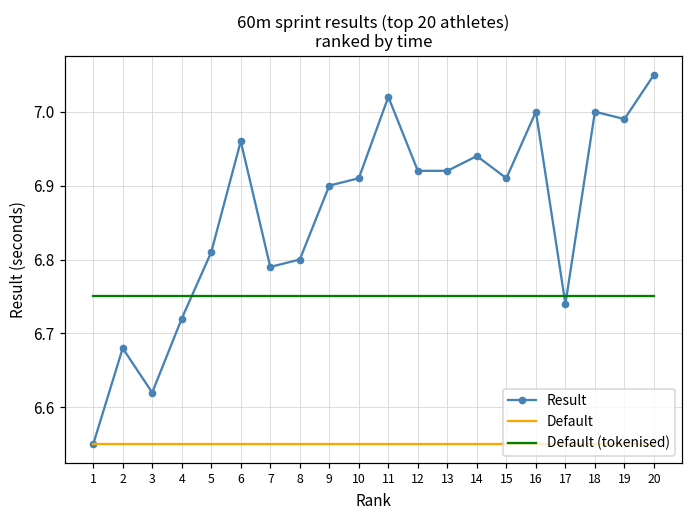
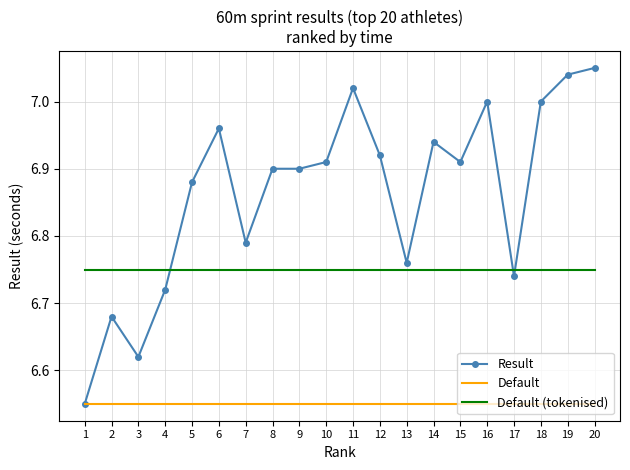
Result, 5: 6.81 -> 6.88
Result, 8: 6.8 -> 6.9
Result, 13: 6.92 -> 6.76
Result, 19: 6.99 -> 7.04
